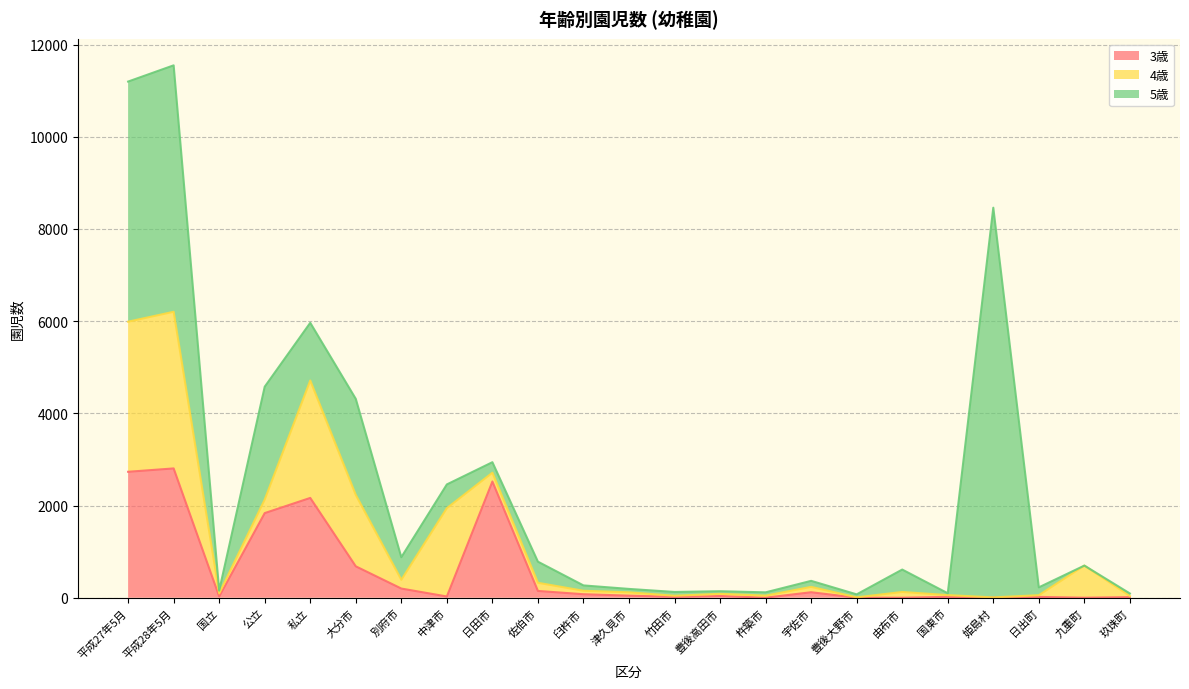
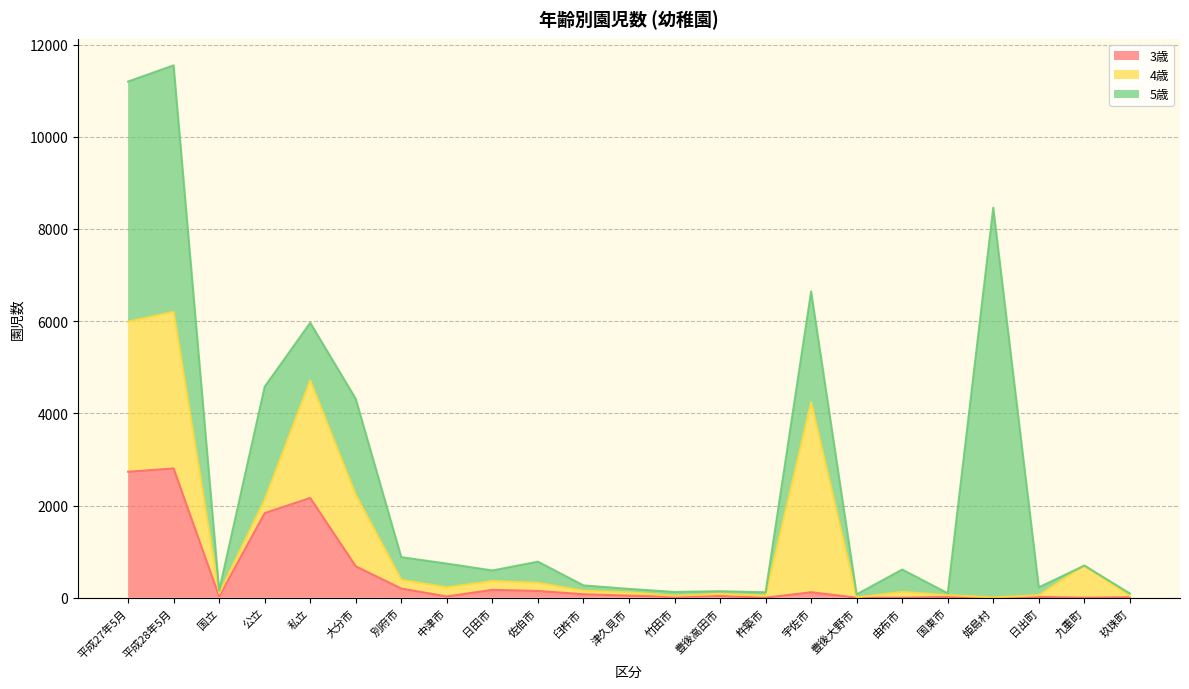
4歳, 中津市: 1900 -> 200
3歳, 日田市: 2500 -> 200
4歳, 宇佐市: 100 -> 4100
5歳, 宇佐市: 100 -> 2400
